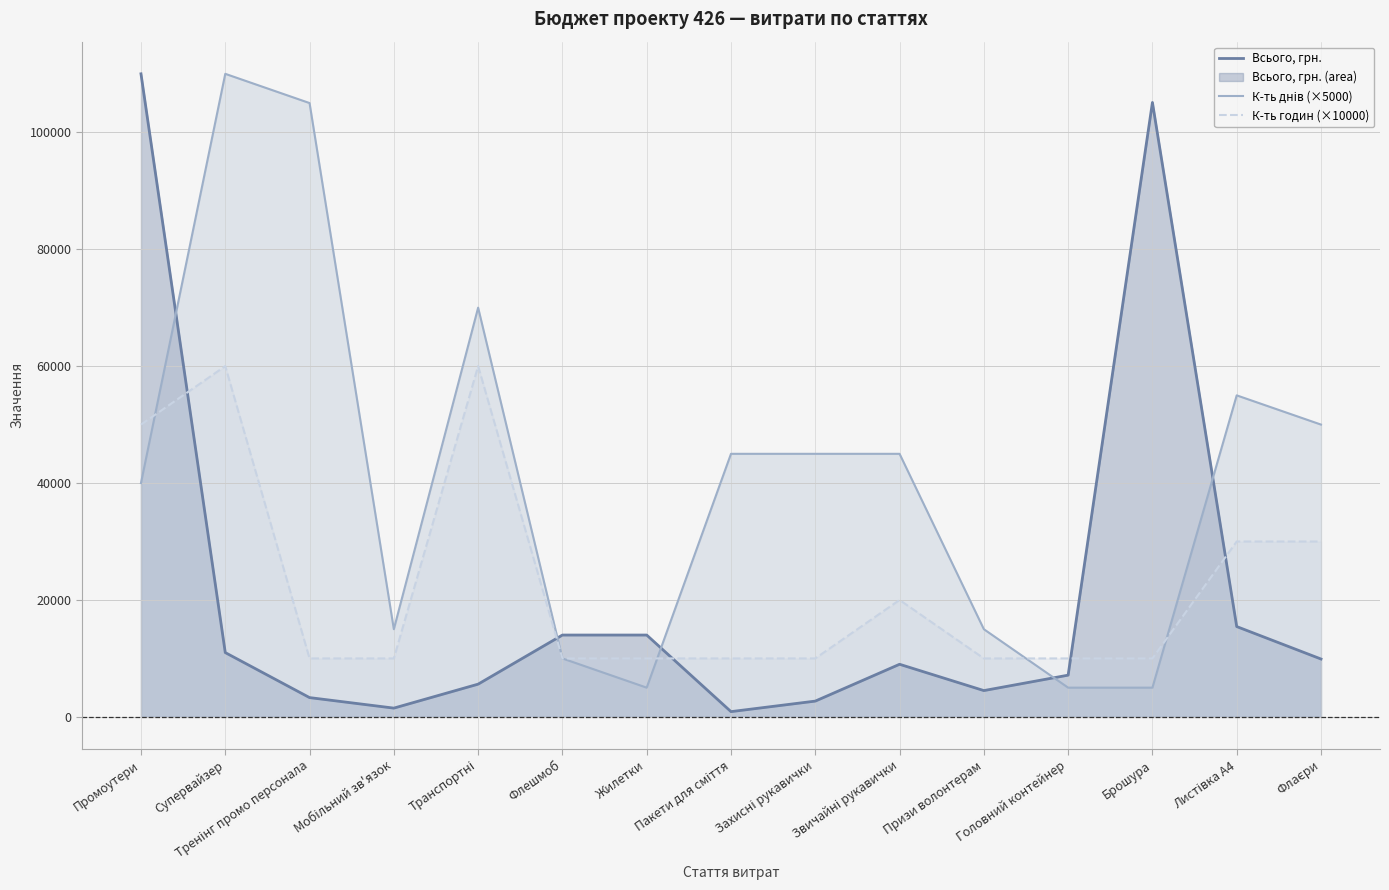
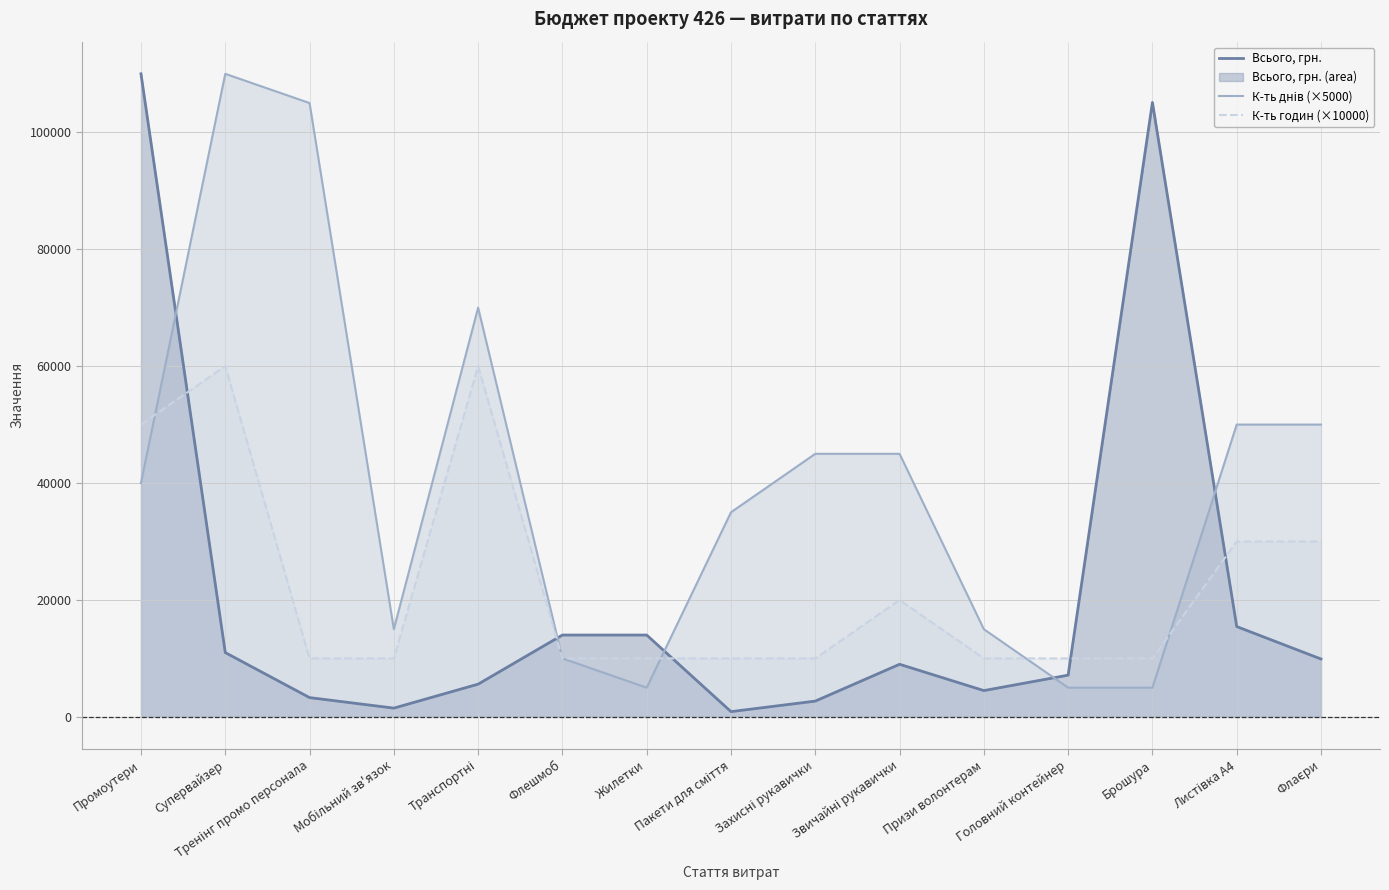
К-ть днів (×5000), Пакети для сміття: 45000 -> 35000
К-ть днів (×5000), Листівка А4: 55000 -> 50000
